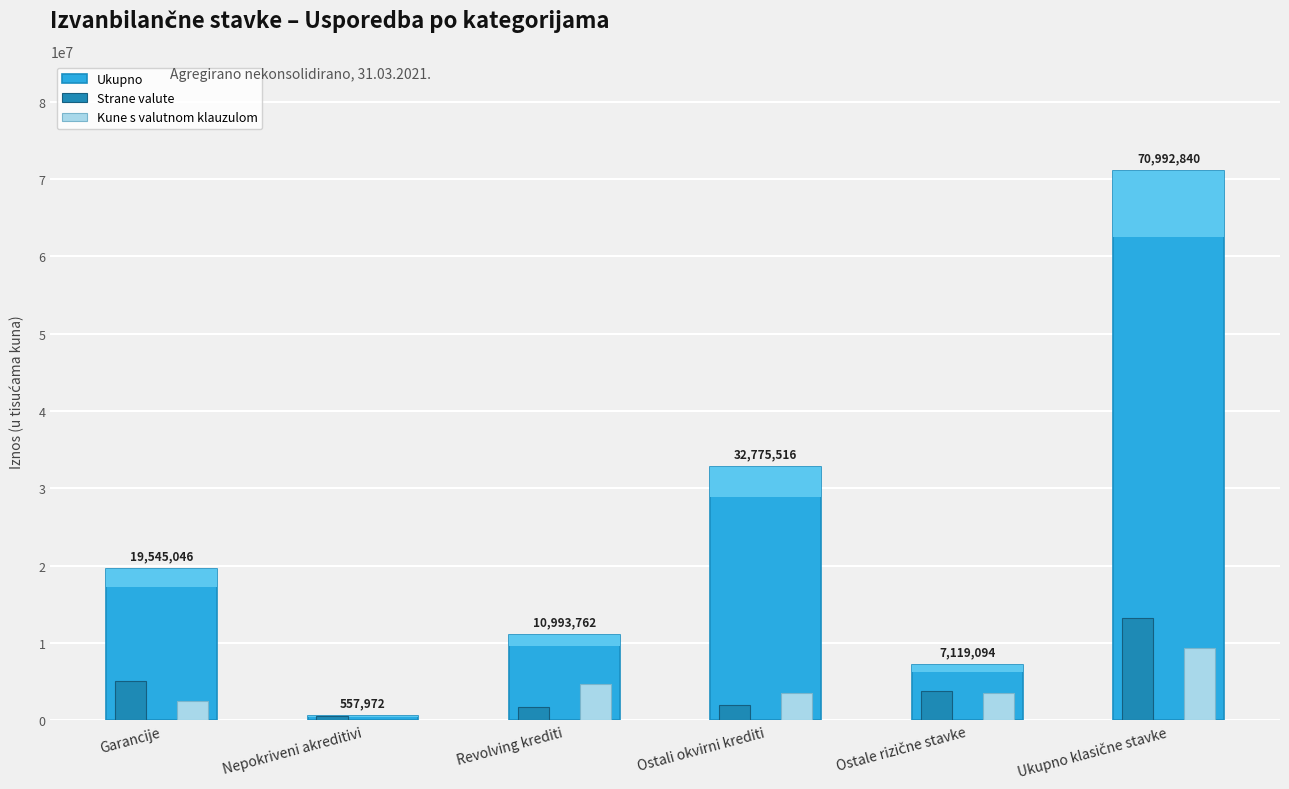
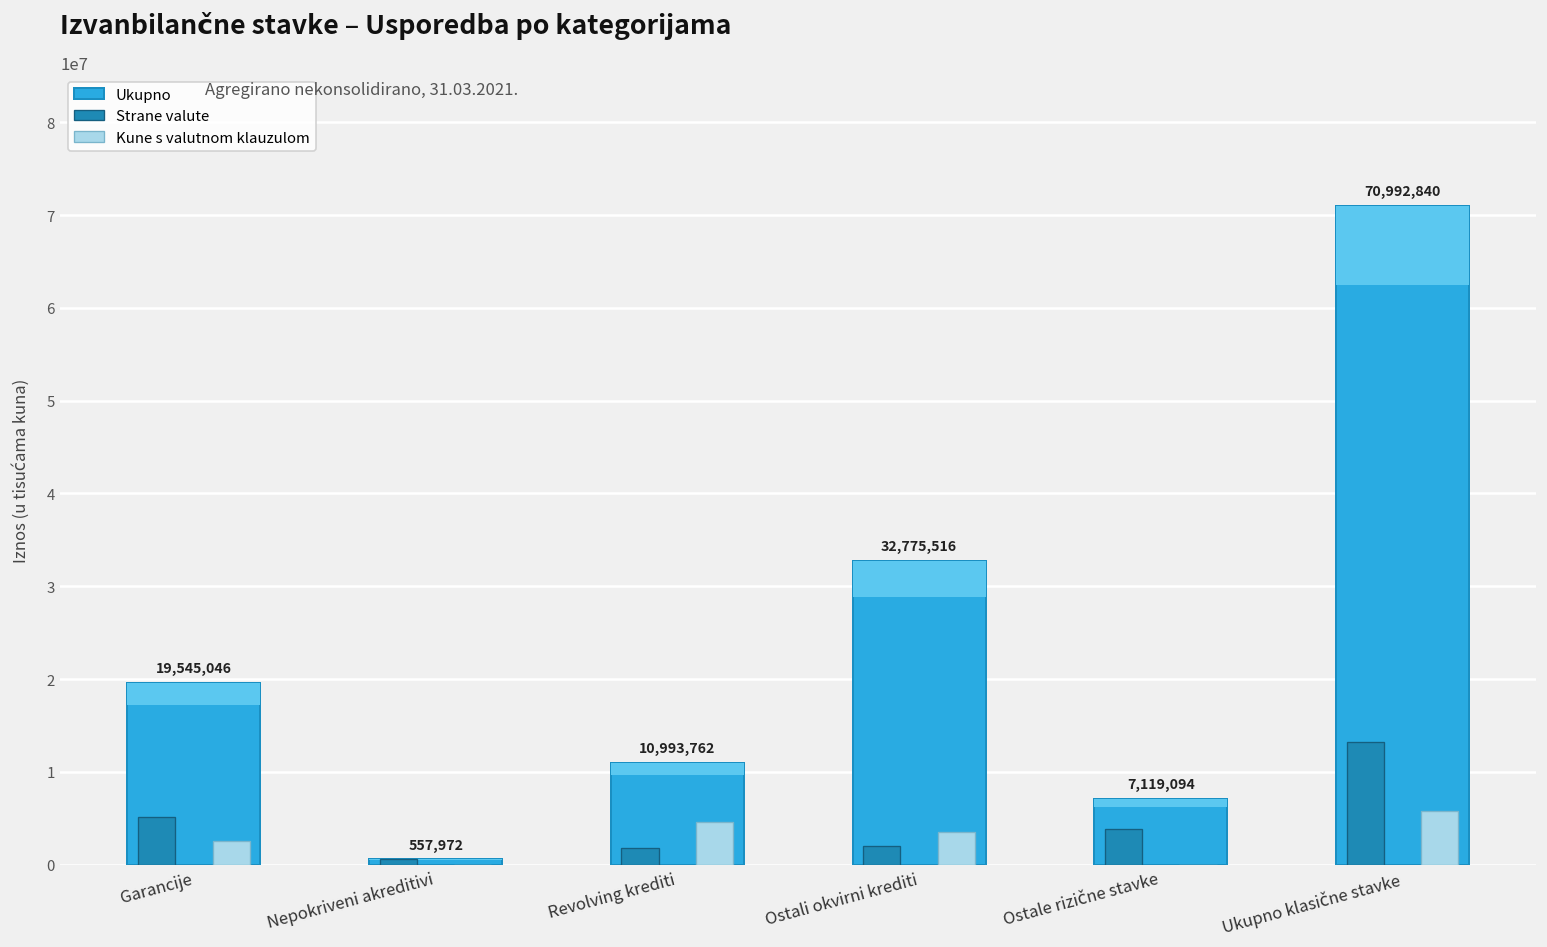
Kune s valutnom klauzulom, Ostale rizične stavke: 3000000 -> 0
Kune s valutnom klauzulom, Ukupno klasične stavke: 9000000 -> 6000000
